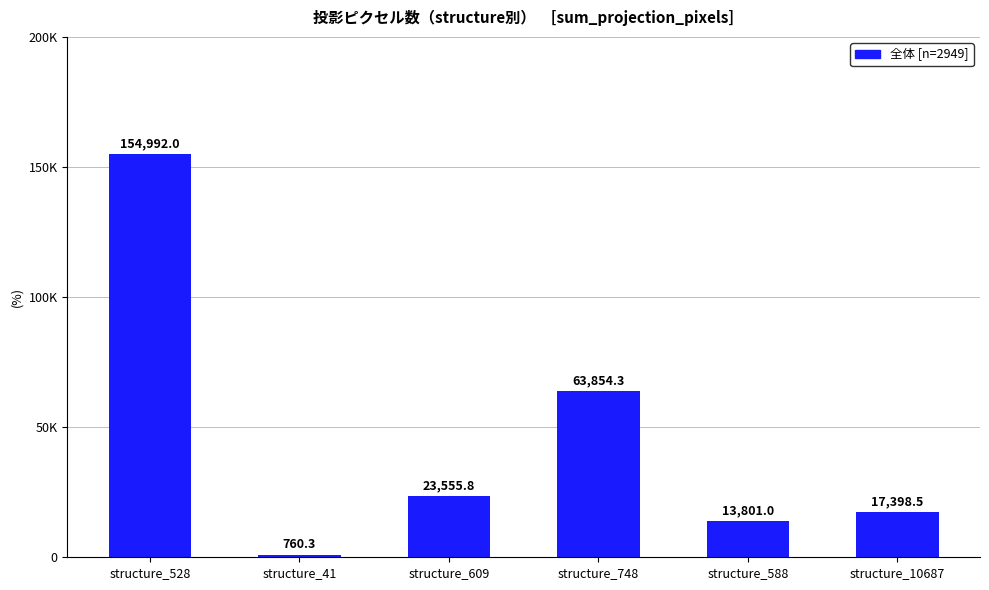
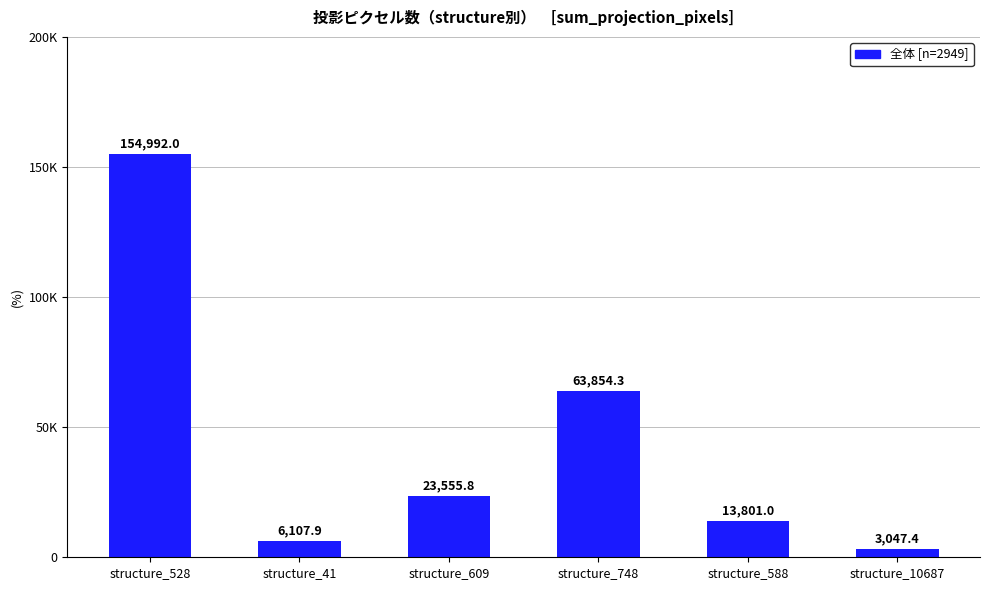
structure_41: 760.3 -> 6,107.9
structure_10687: 17,398.5 -> 3,047.4
